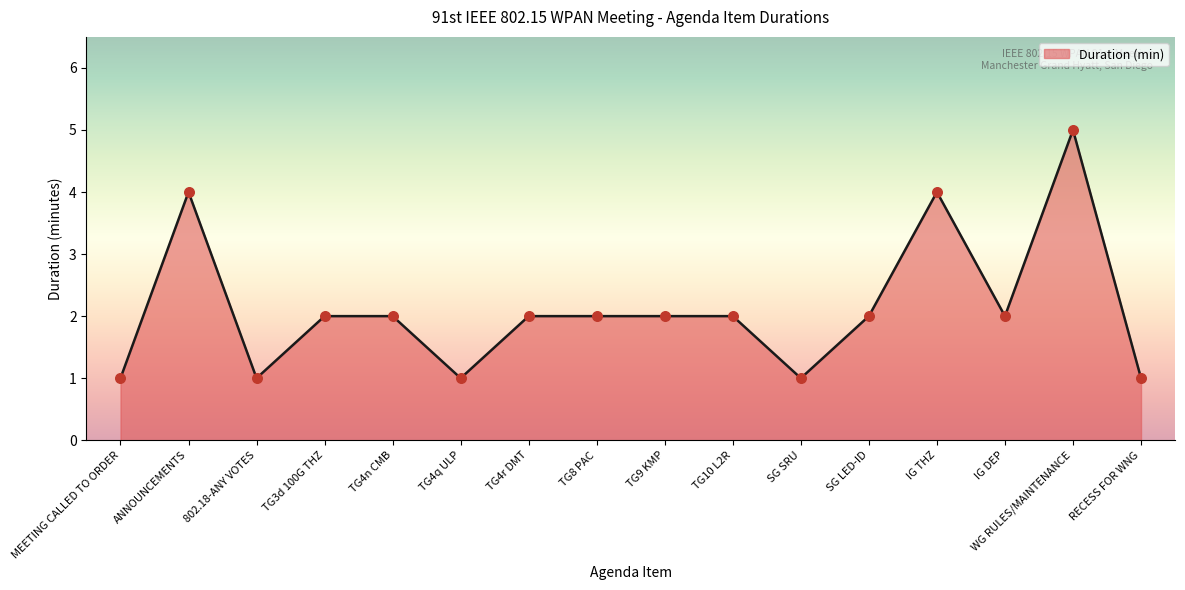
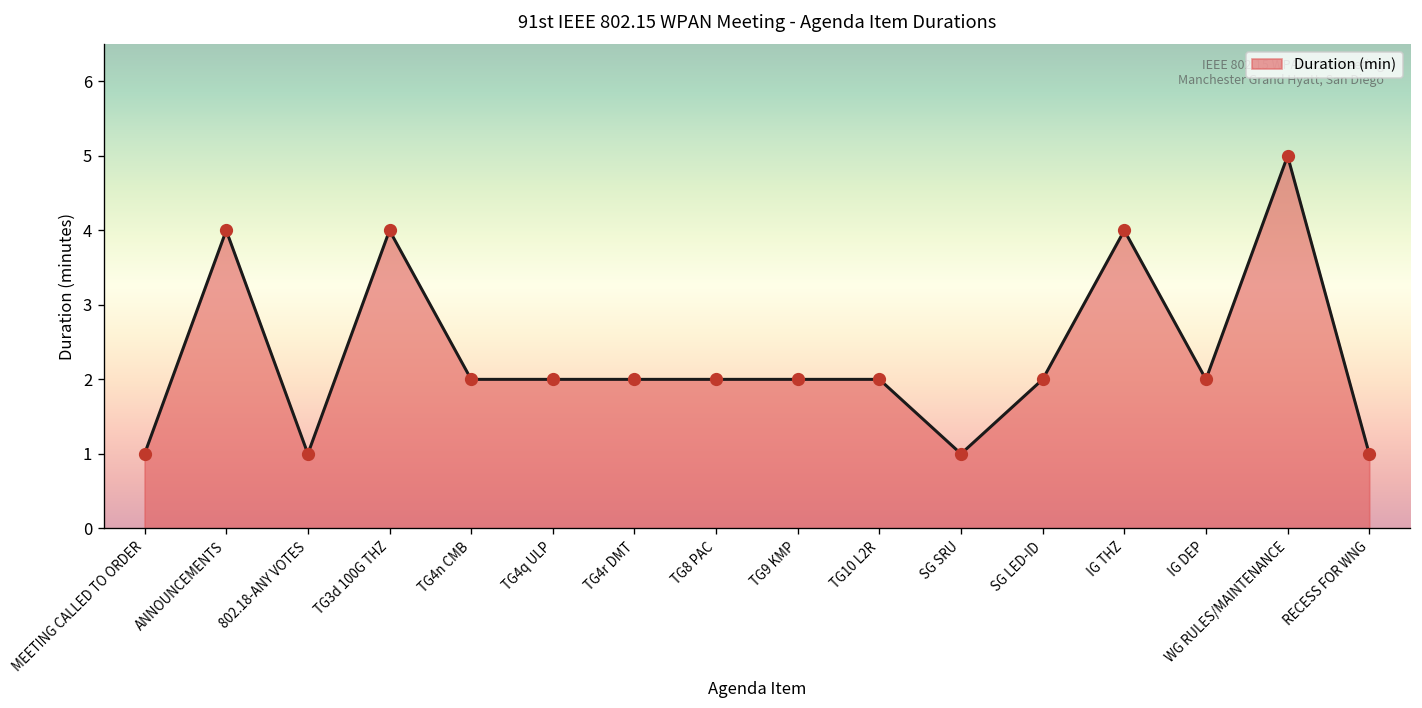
TG3d 100G THZ: 2 -> 4
TG4q ULP: 1 -> 2
